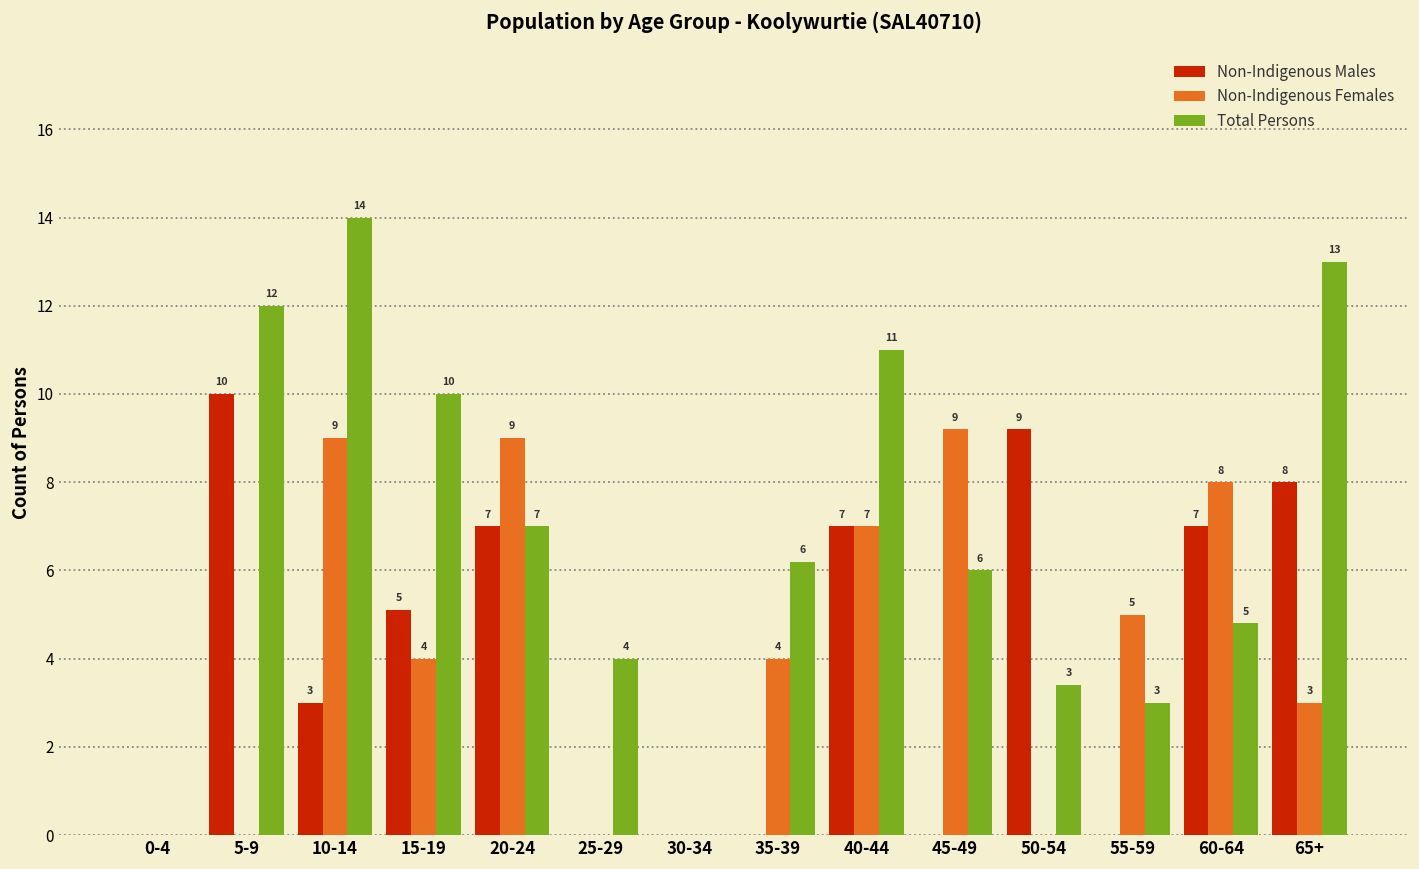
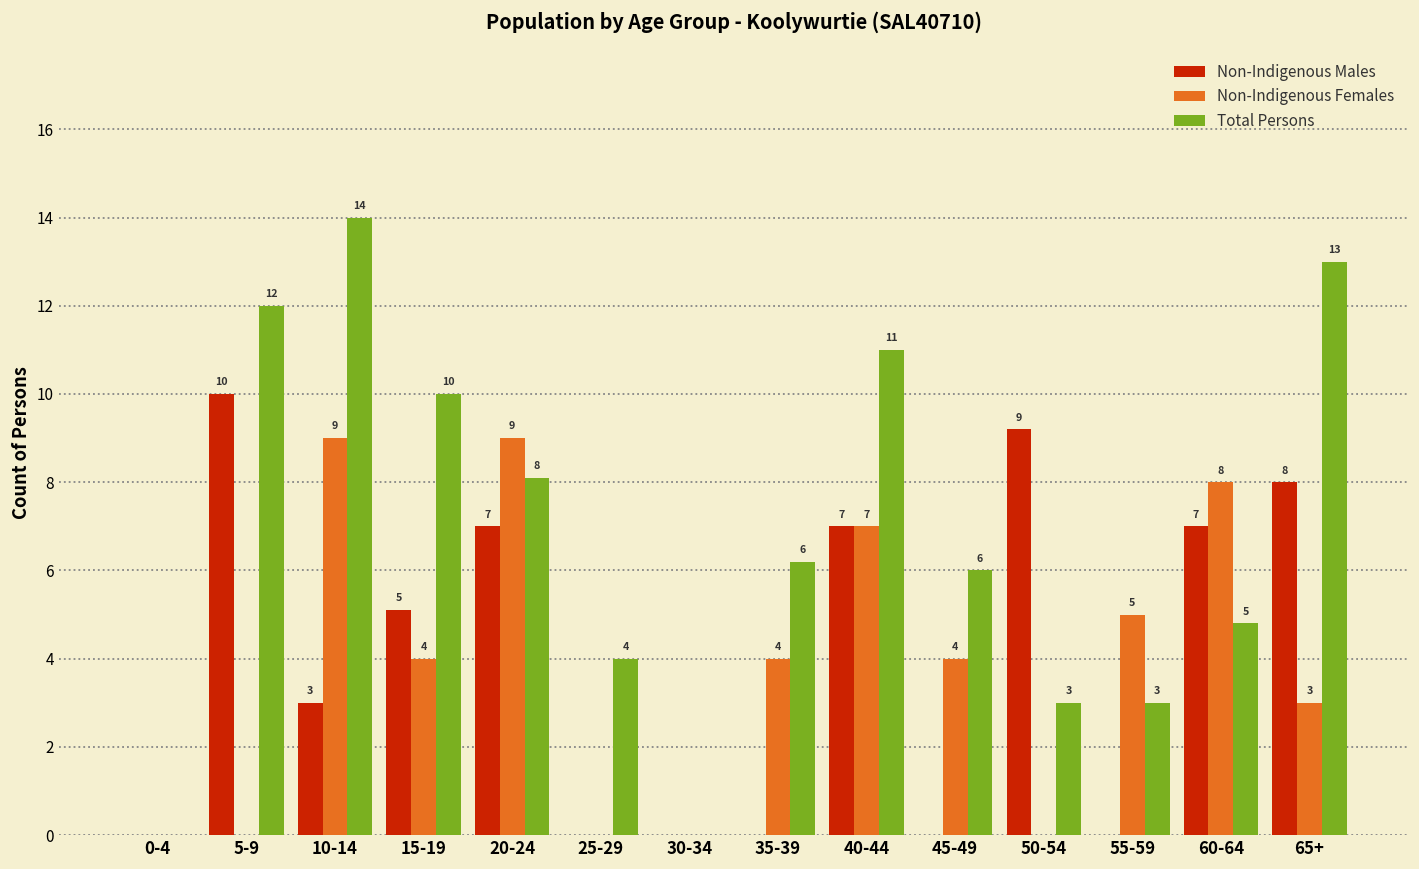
Total Persons, 20-24: 7 -> 8
Non-Indigenous Females, 45-49: 9 -> 4
Total Persons, 50-54: 3.4 -> 3.0
